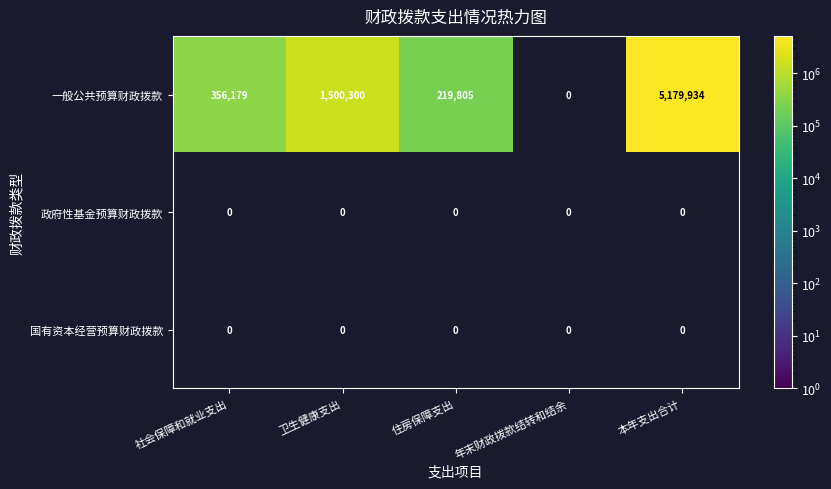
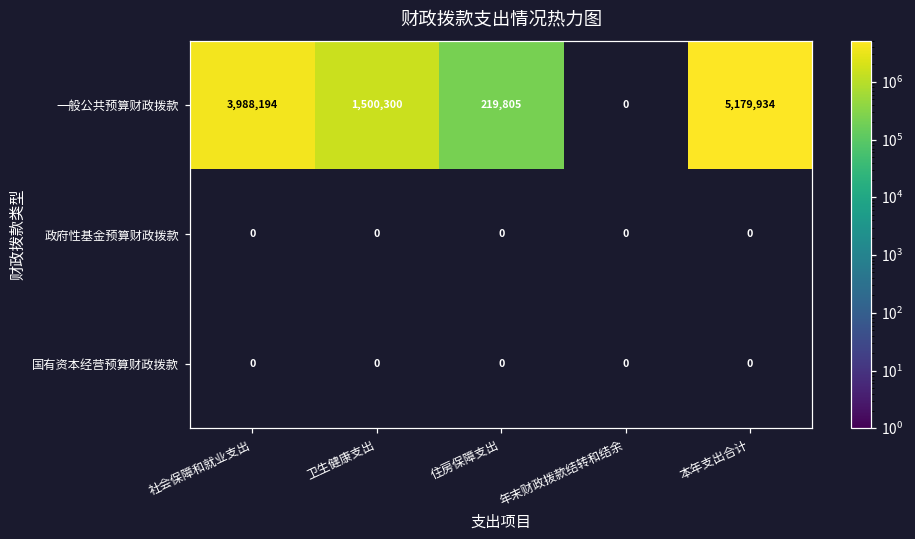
一般公共预算财政拨款, 社会保障和就业支出: 356,179 -> 3,988,194
